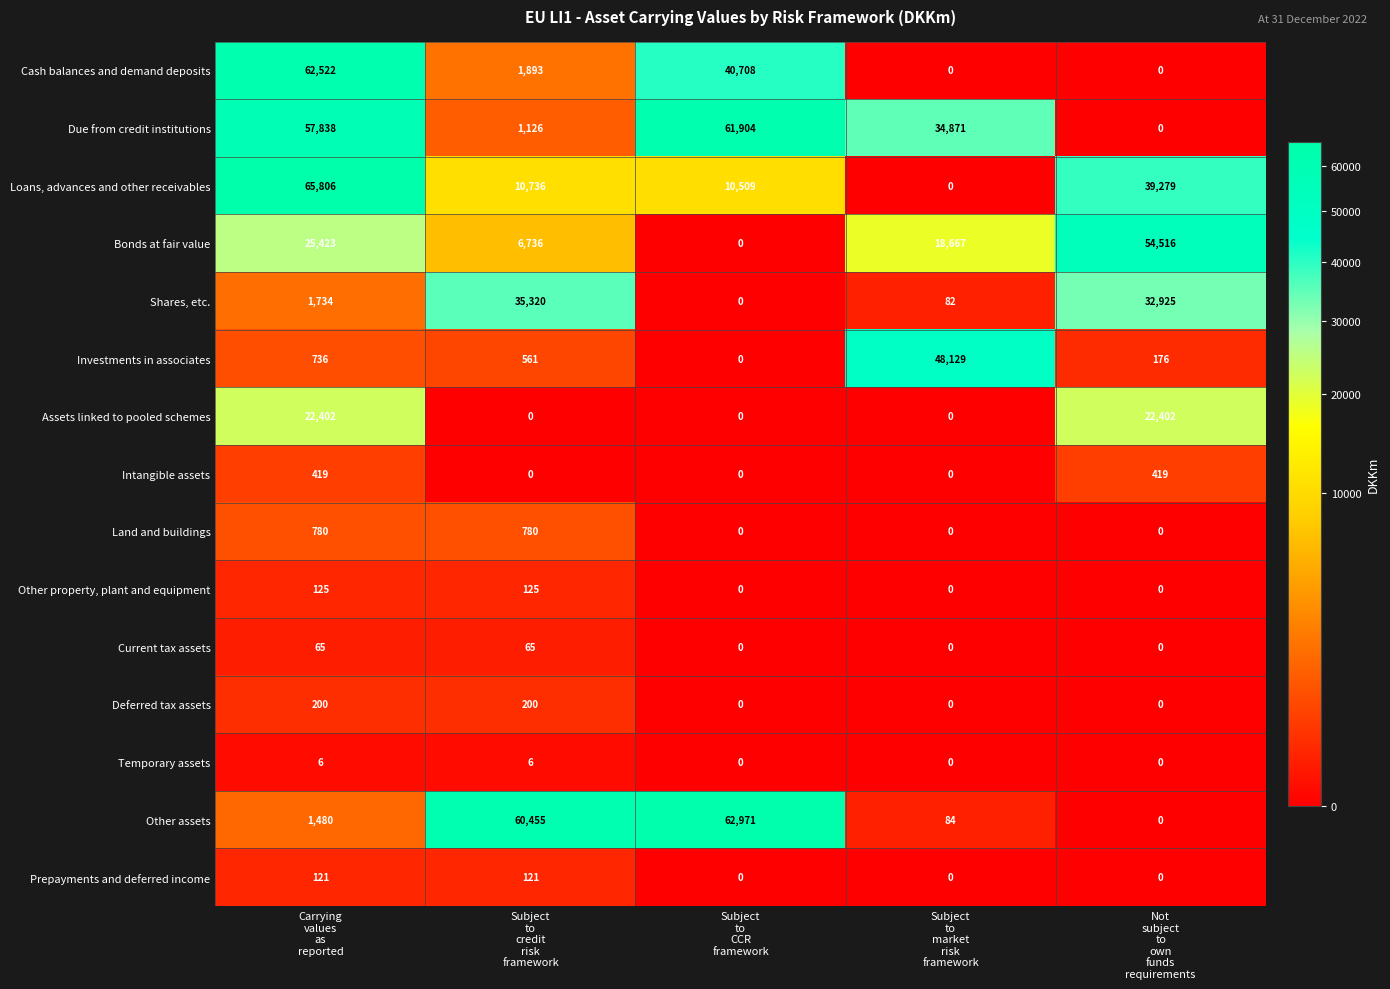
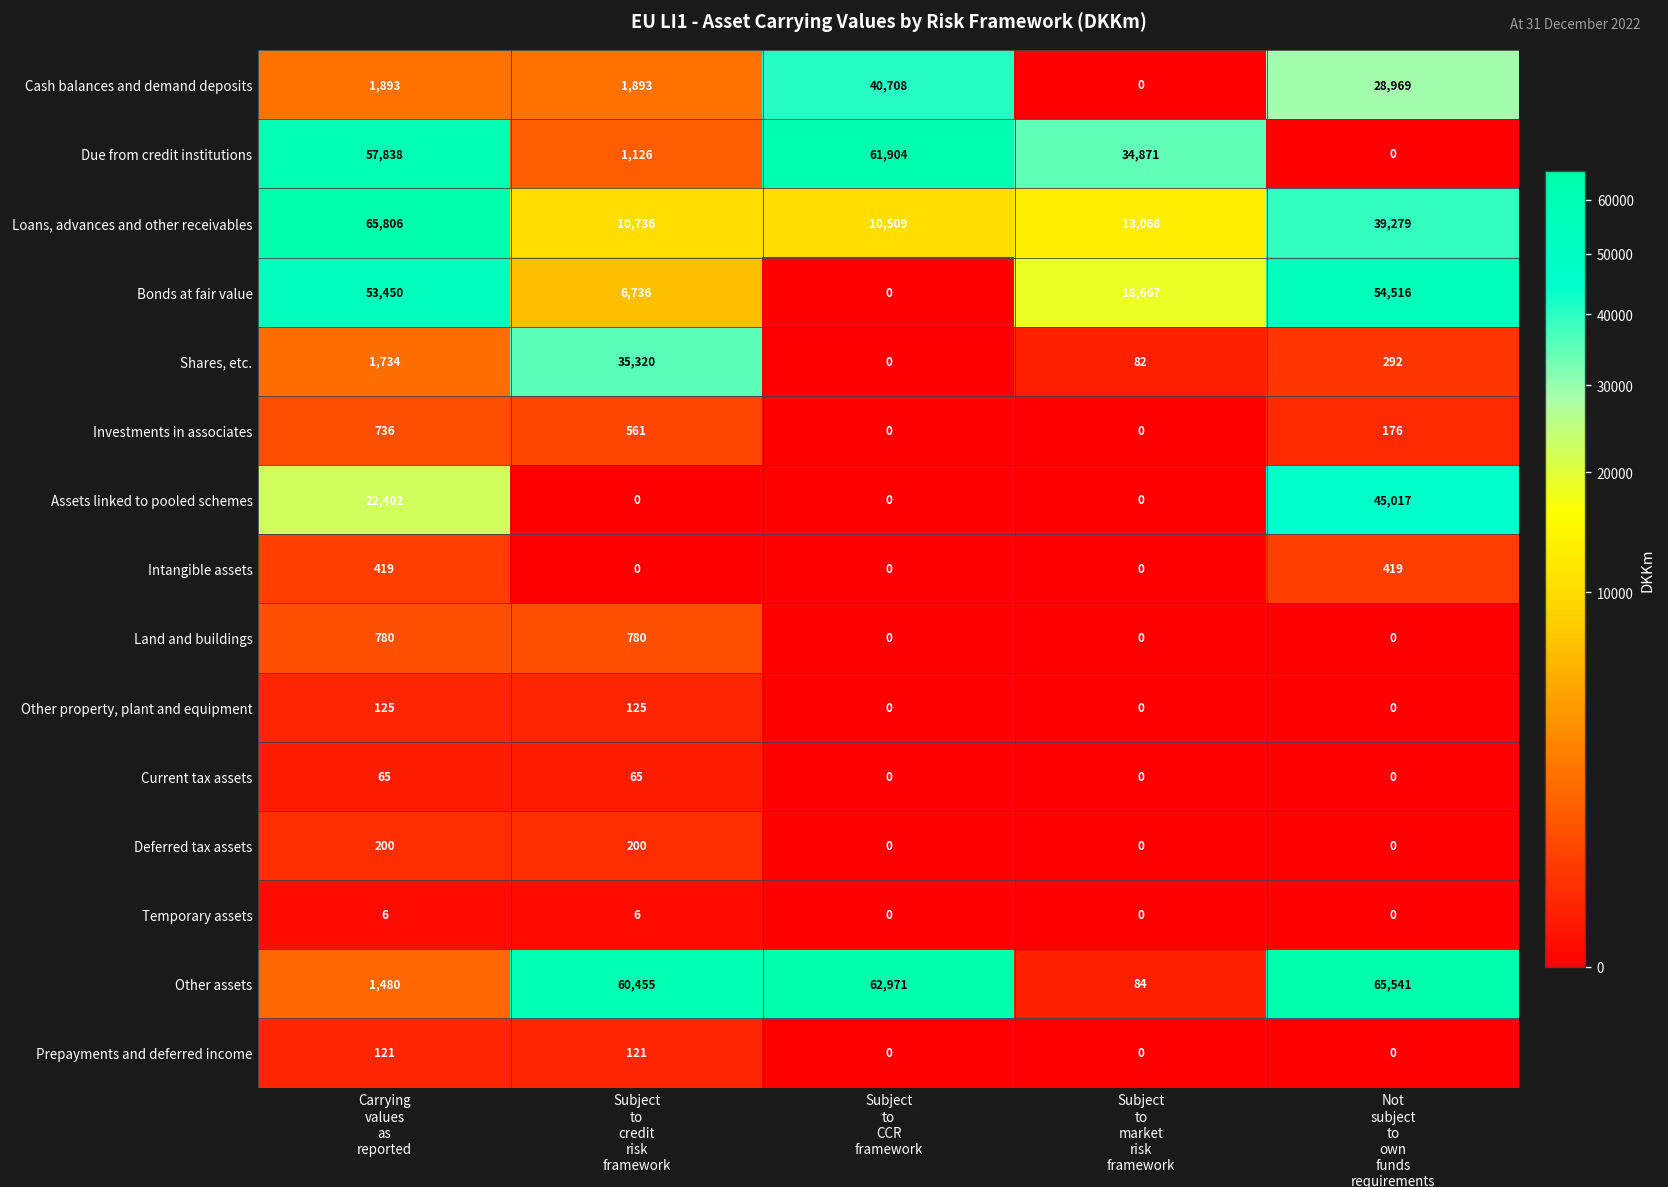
Cash balances and demand deposits, Carrying values as reported: 62,522 -> 1,893
Cash balances and demand deposits, Not subject to own funds requirements: 0 -> 28,969
Loans, advances and other receivables, Subject to market risk framework: 0 -> 13,068
Bonds at fair value, Carrying values as reported: 25,423 -> 53,450
Shares, etc., Not subject to own funds requirements: 32,925 -> 292
Investments in associates, Subject to market risk framework: 48,129 -> 0
Assets linked to pooled schemes, Not subject to own funds requirements: 22,402 -> 45,017
Other assets, Not subject to own funds requirements: 0 -> 65,541
